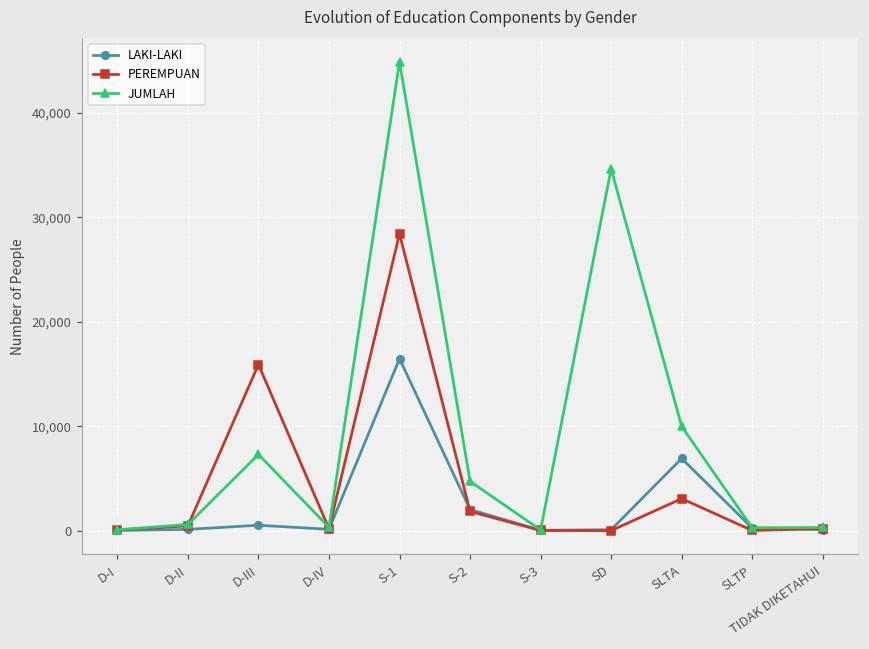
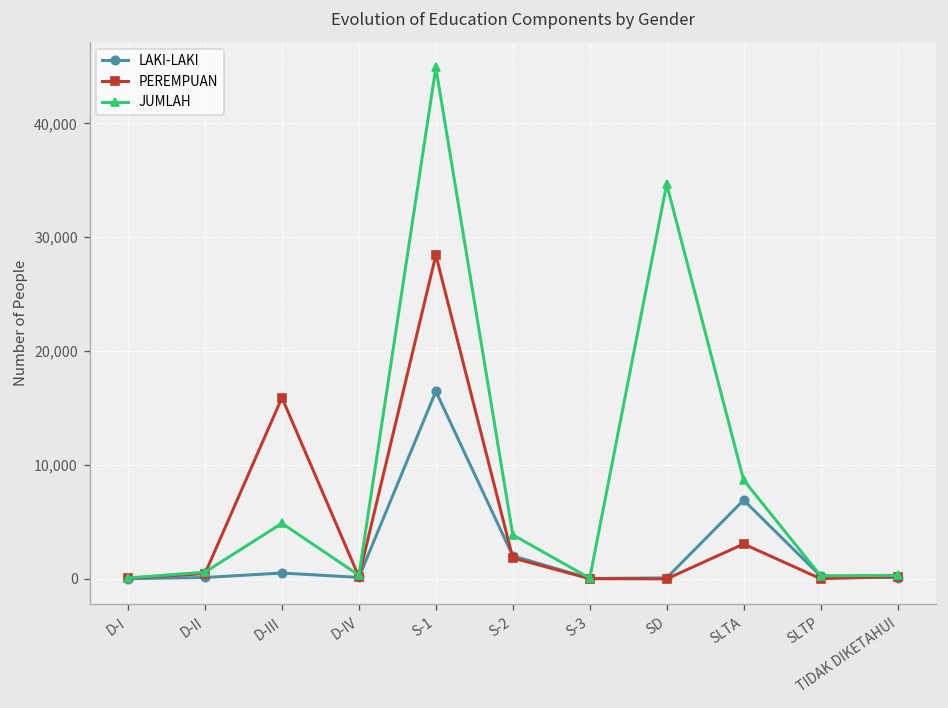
JUMLAH, D-III: 7,000 -> 5,000
JUMLAH, S-2: 5,000 -> 4,000
JUMLAH, SLTA: 10,000 -> 9,000
